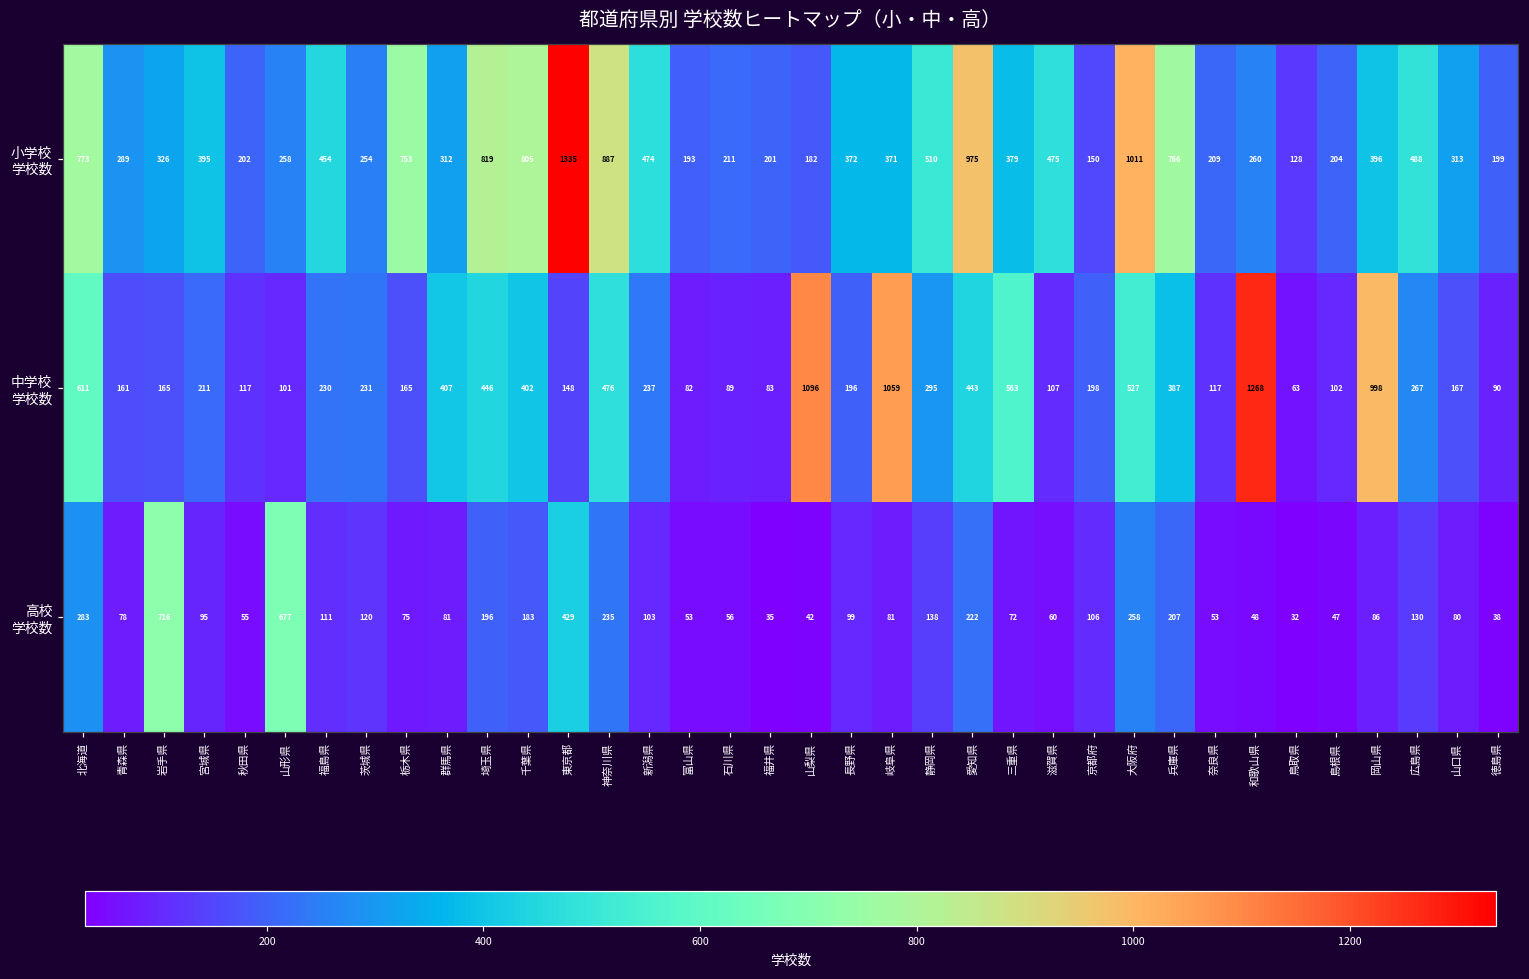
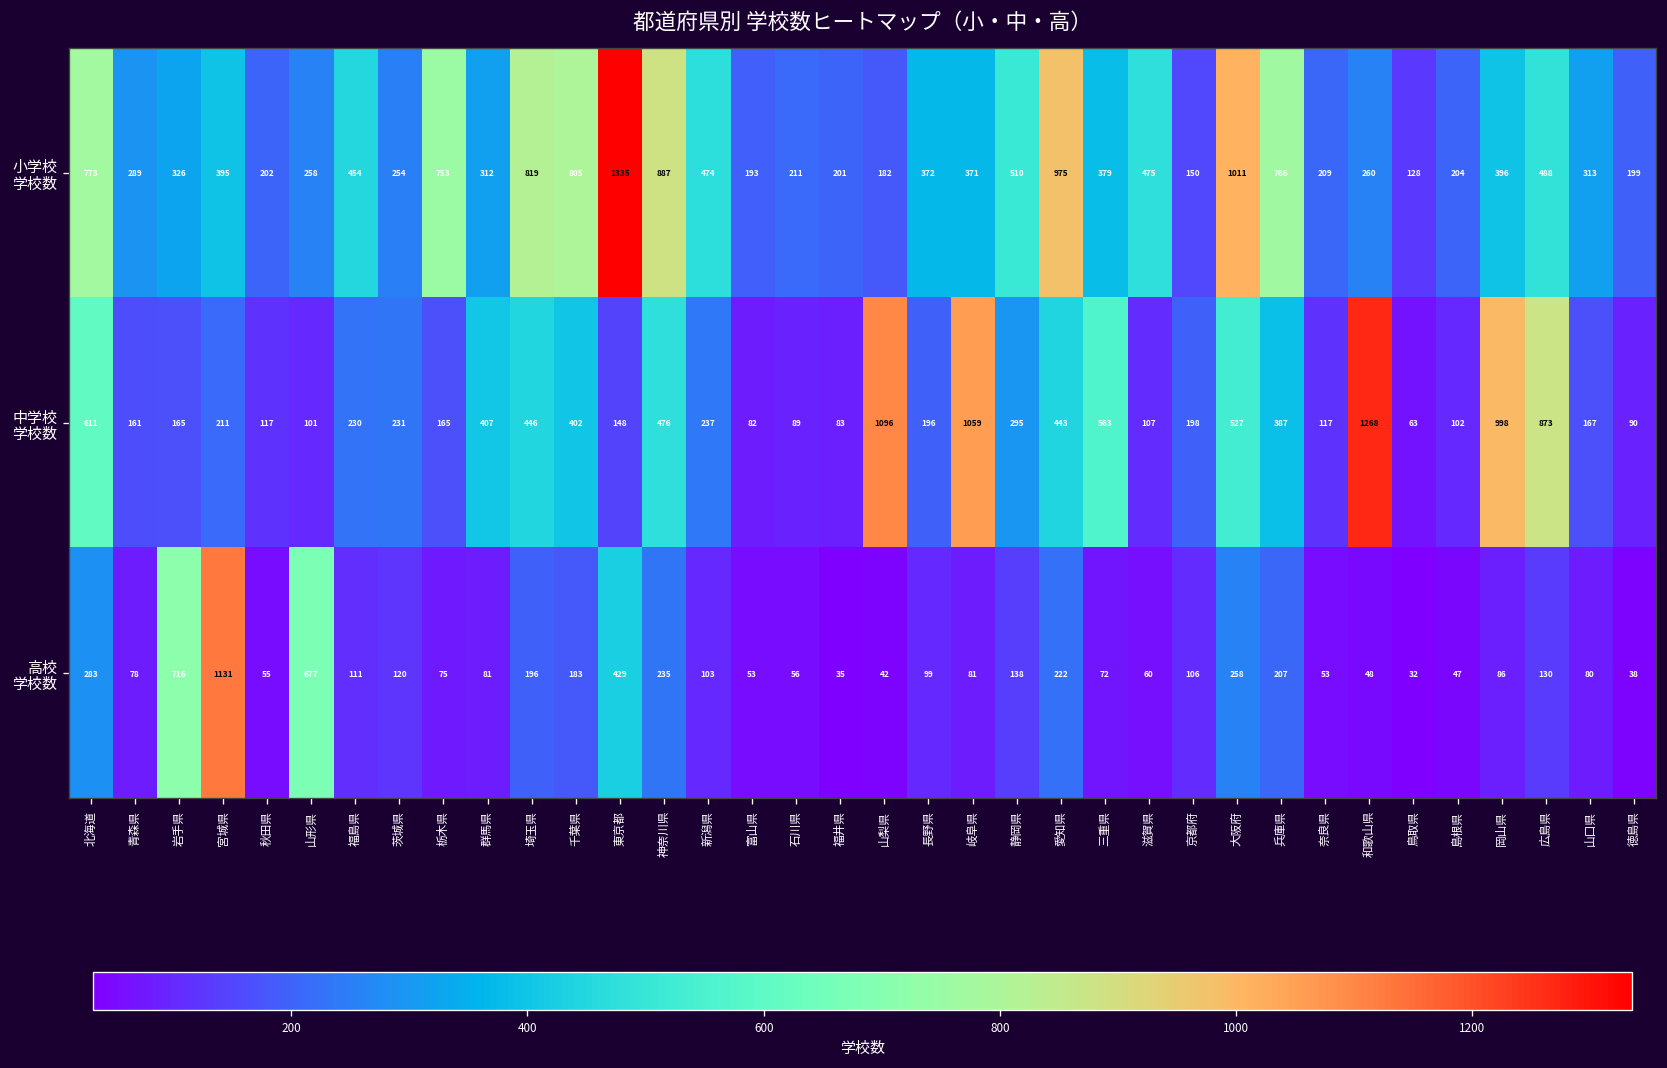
中学校 学校数, 広島県: 267 -> 873
高校 学校数, 宮城県: 95 -> 1131
